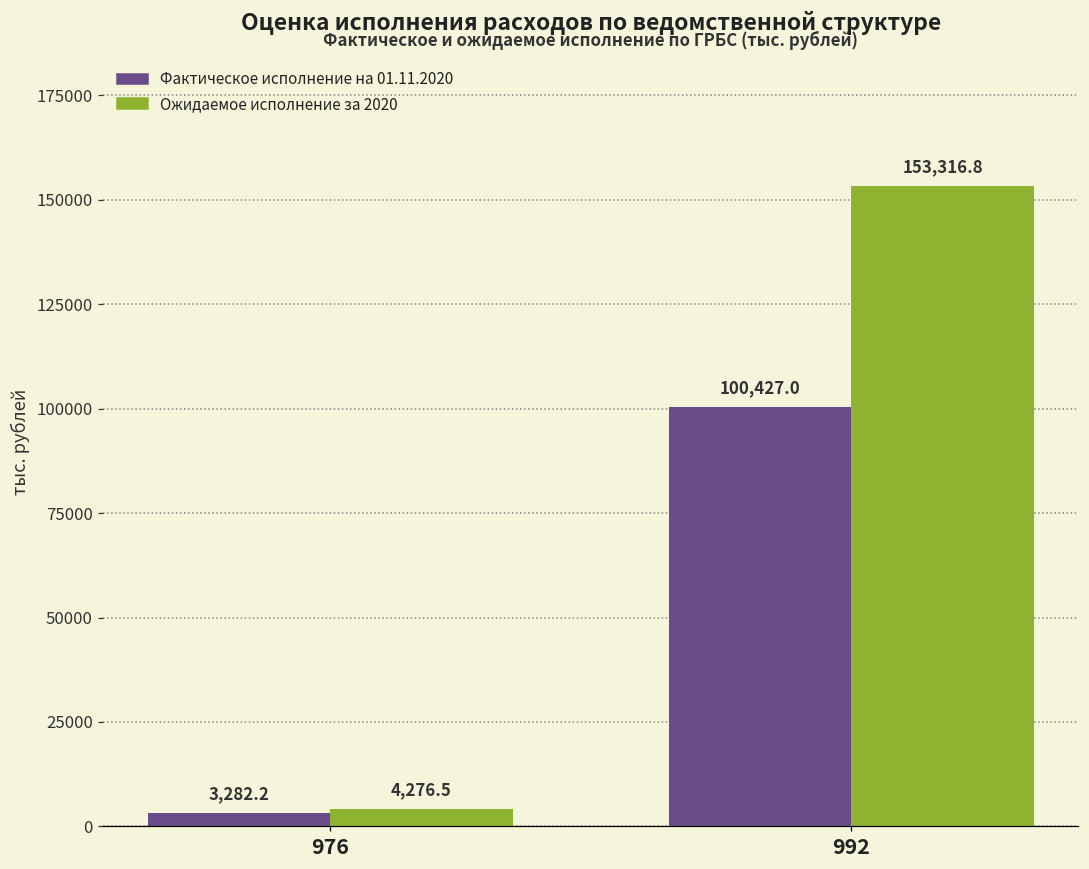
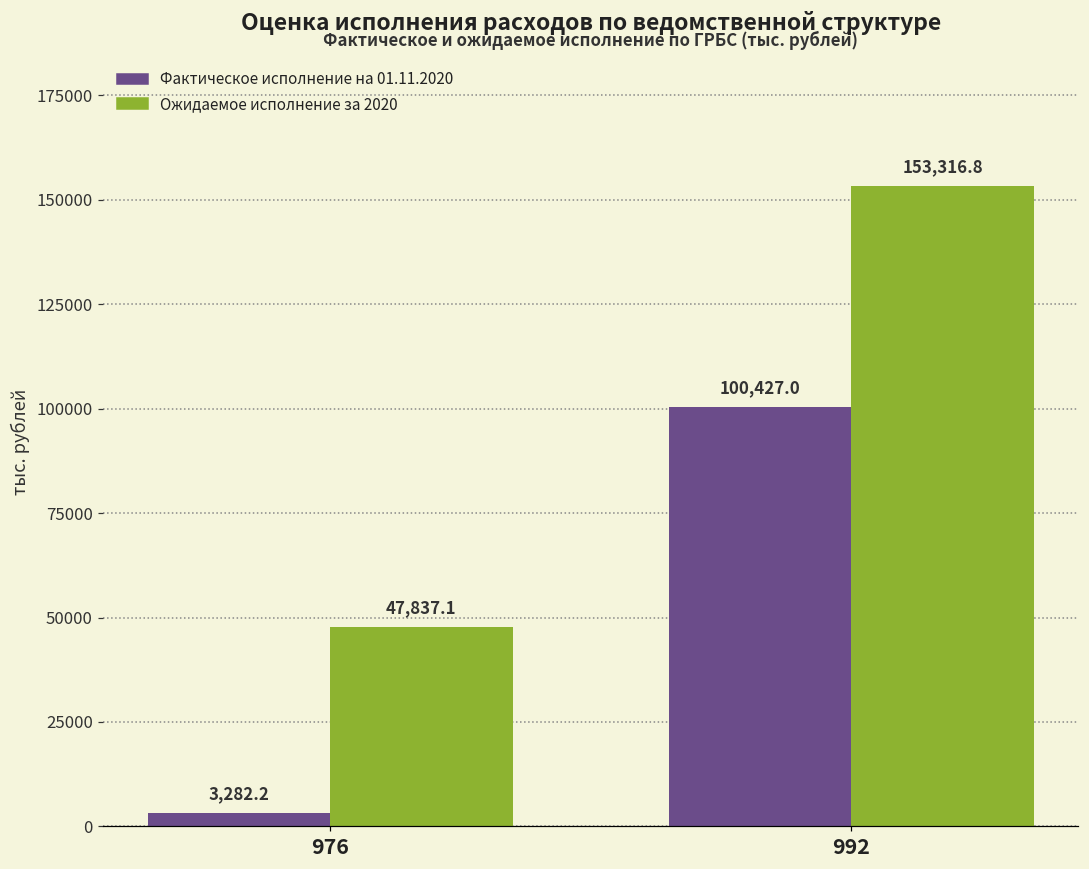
Ожидаемое исполнение за 2020, 976: 4,276.5 -> 47,837.1
